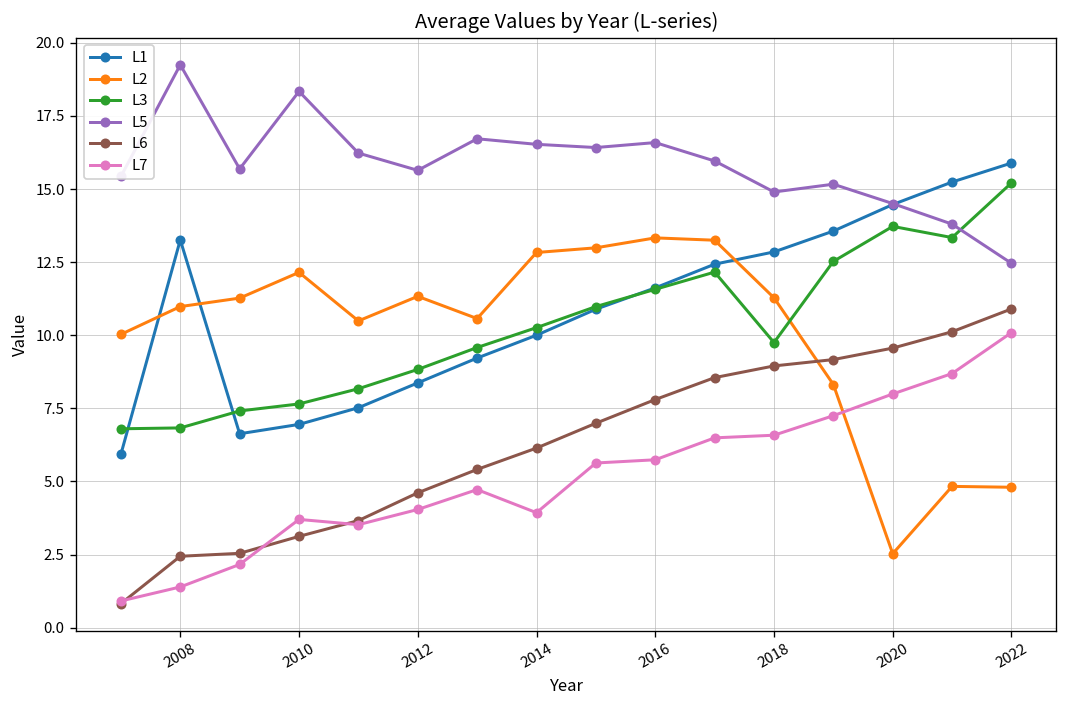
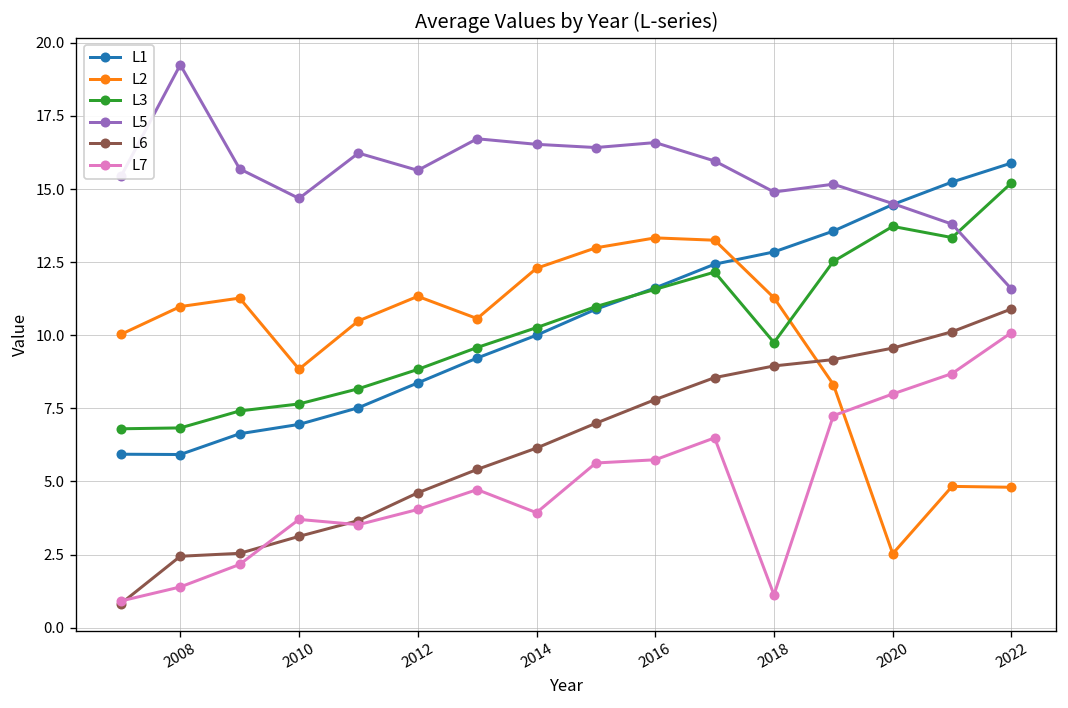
L1, 2008: 13.3 -> 5.9
L2, 2010: 12.2 -> 8.8
L5, 2010: 18.3 -> 14.7
L2, 2014: 12.8 -> 12.3
L7, 2018: 6.6 -> 1.1
L5, 2022: 12.5 -> 11.6
